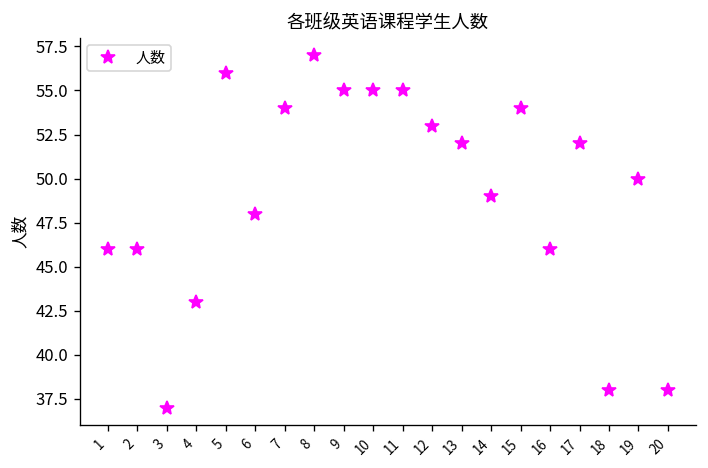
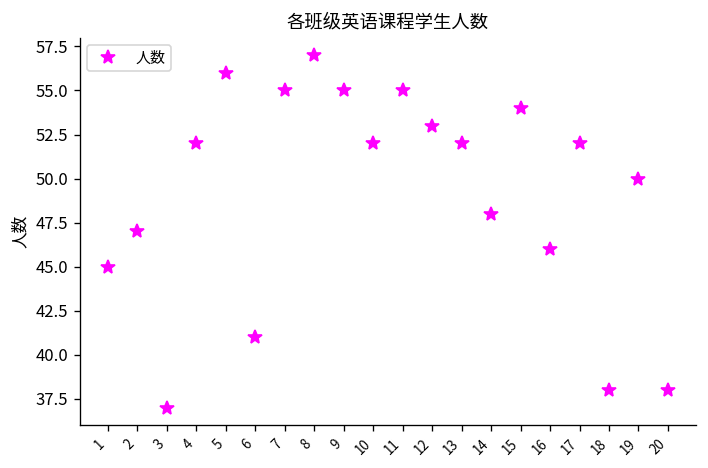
1: 46 -> 45
2: 46 -> 47
4: 43 -> 52
6: 48 -> 41
7: 54 -> 55
10: 55 -> 52
14: 49 -> 48
